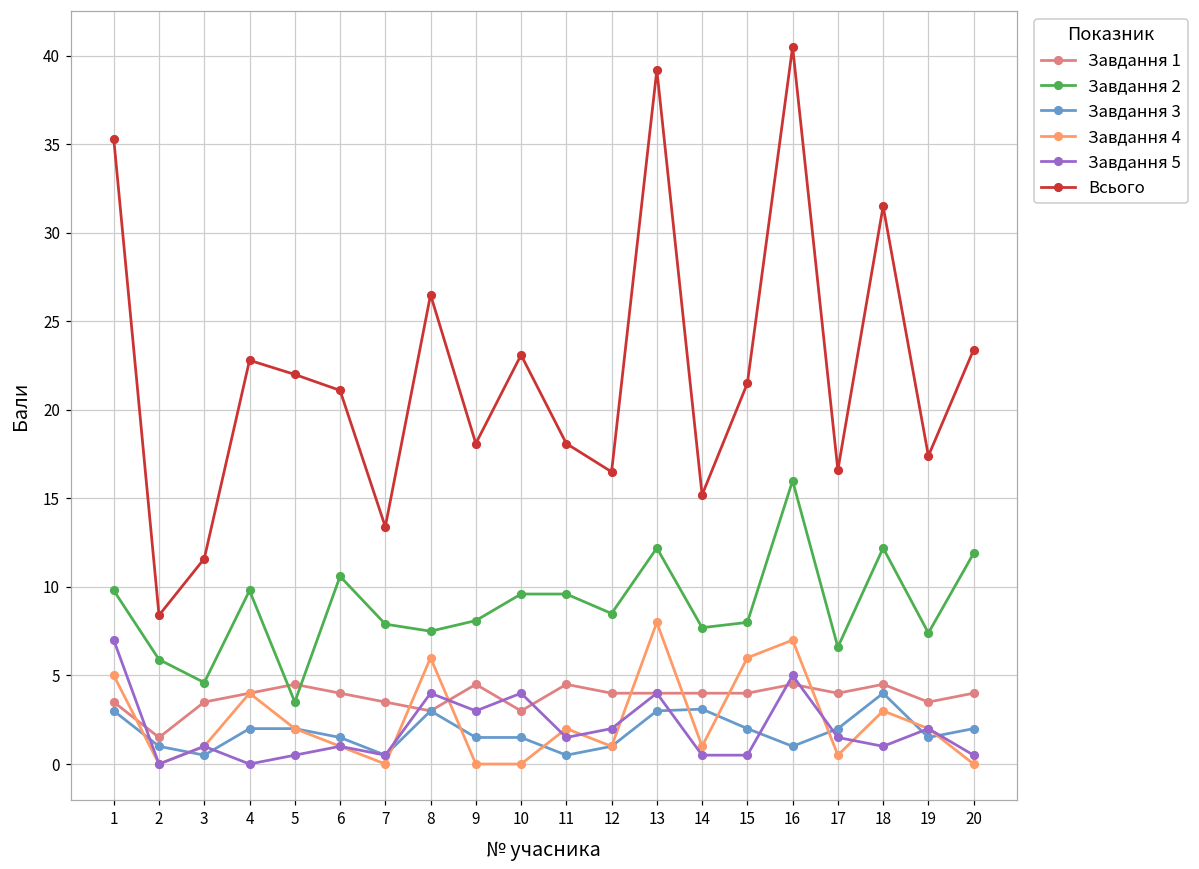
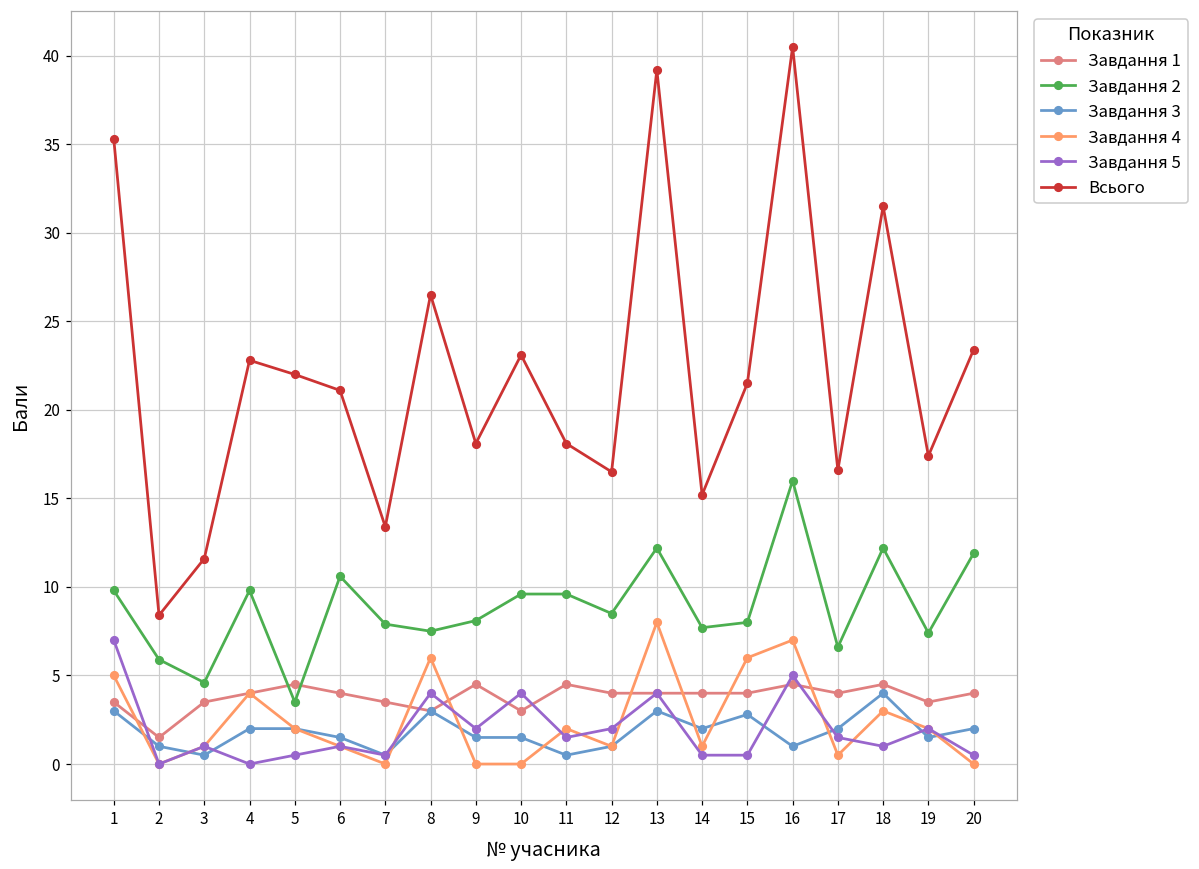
Завдання 5, 9: 3 -> 2
Завдання 3, 14: 3.1 -> 2.0
Завдання 3, 15: 2.0 -> 2.8
